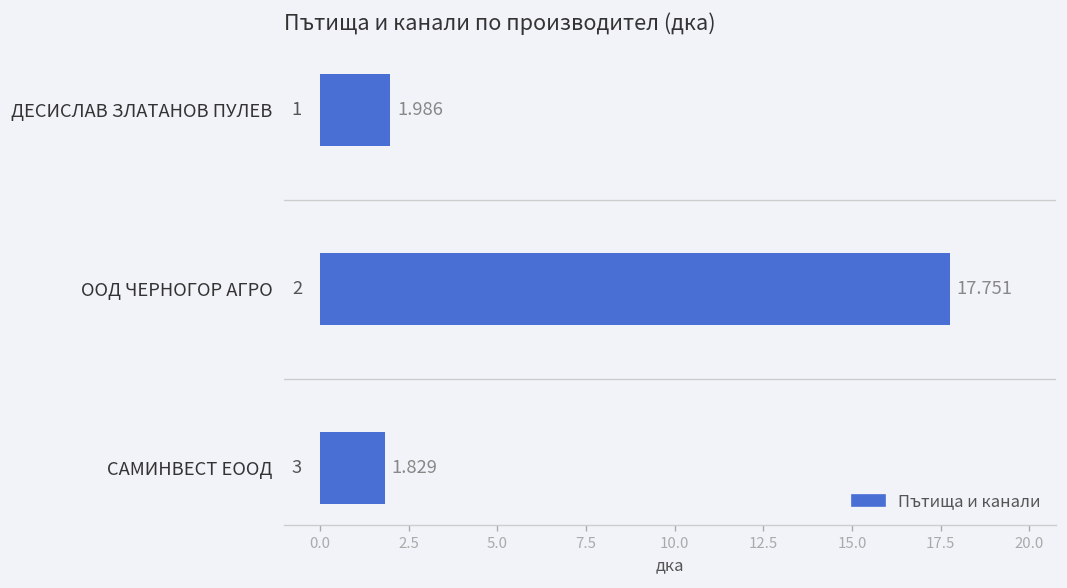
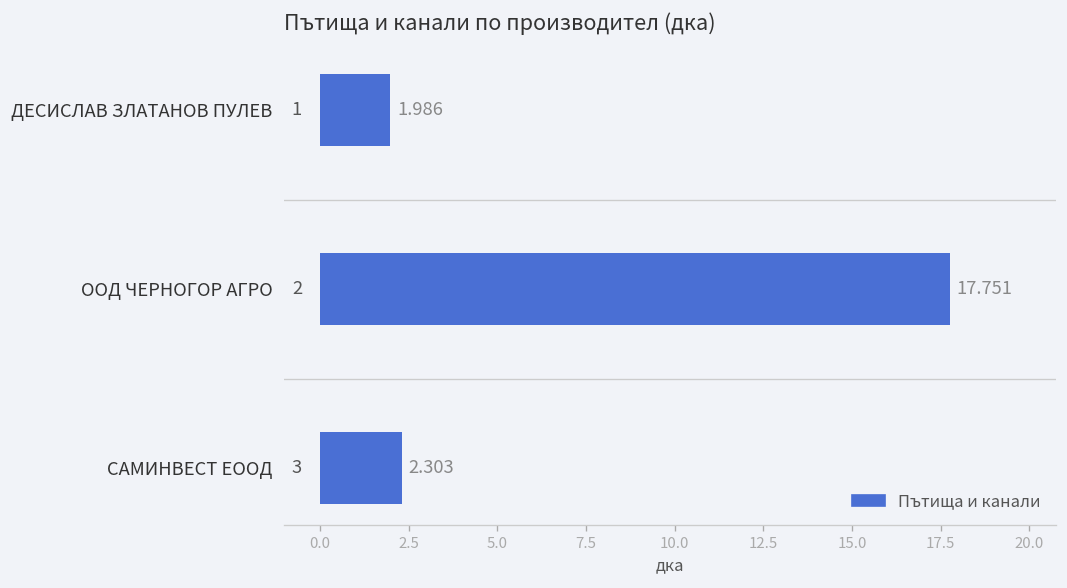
САМИНВЕСТ ЕООД: 1.829 -> 2.303
